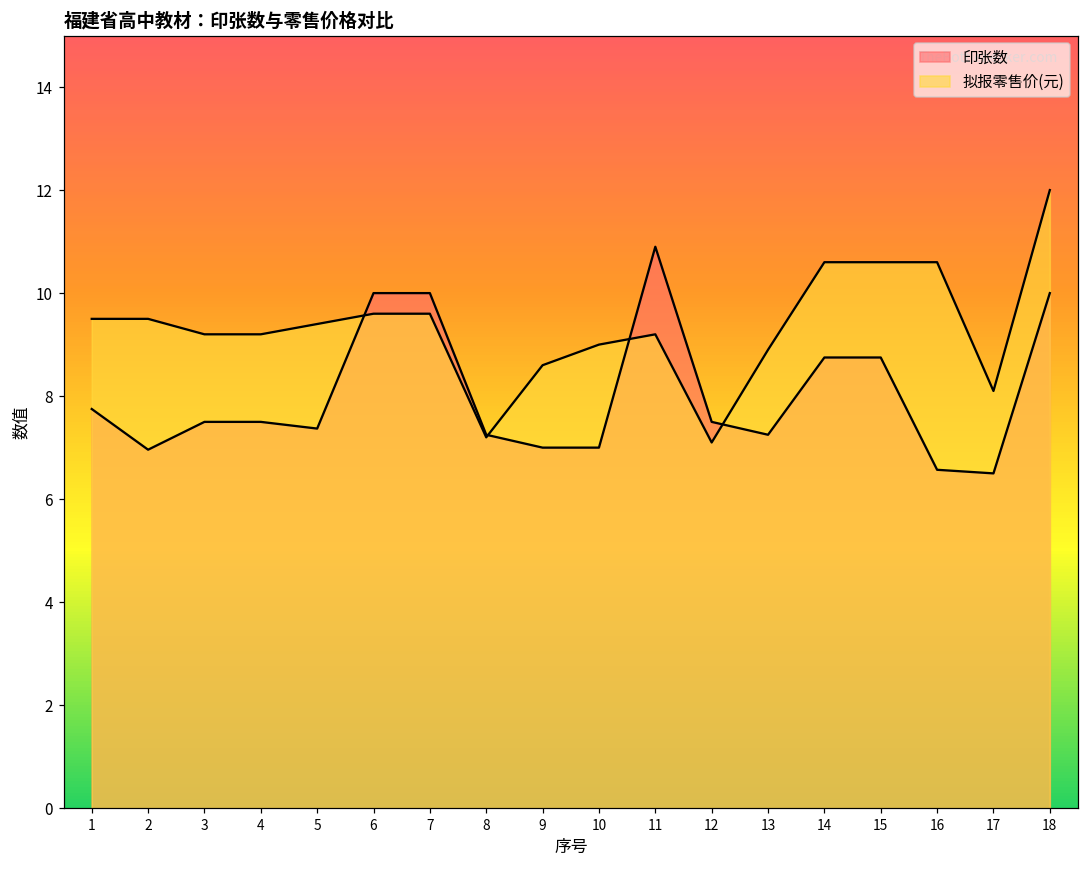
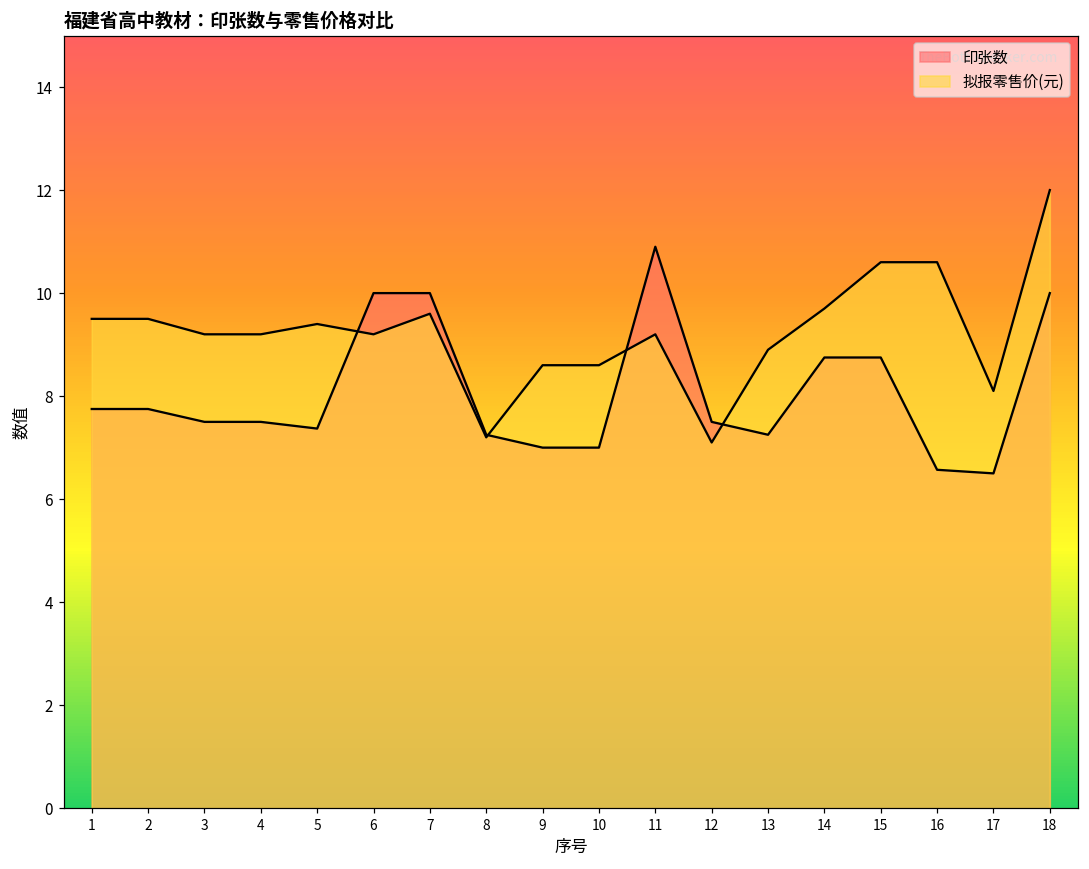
印张数, 2: 7.0 -> 7.8
拟报零售价(元), 6: 9.6 -> 9.2
拟报零售价(元), 10: 9.0 -> 8.6
拟报零售价(元), 14: 10.6 -> 9.7
